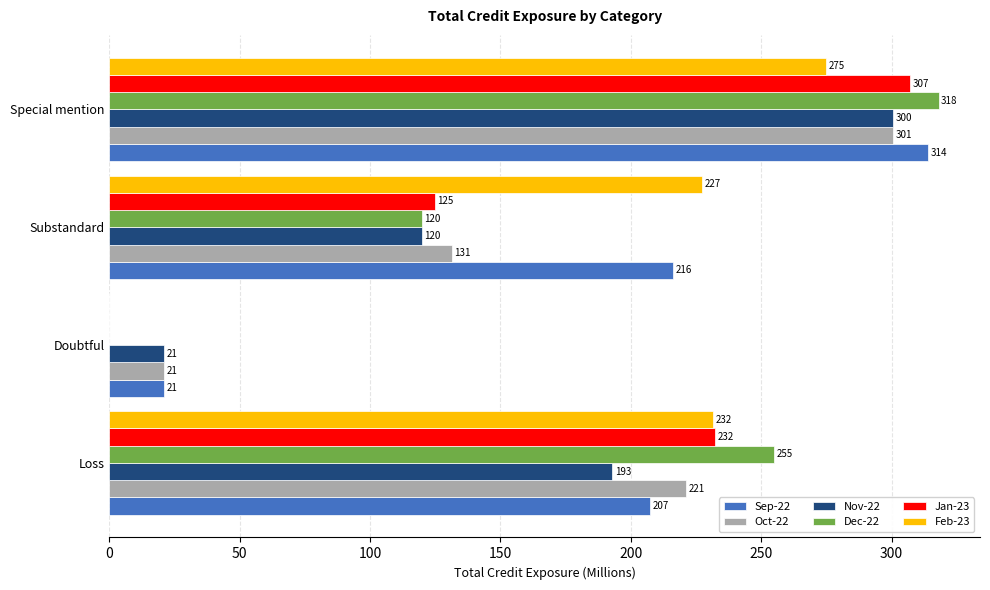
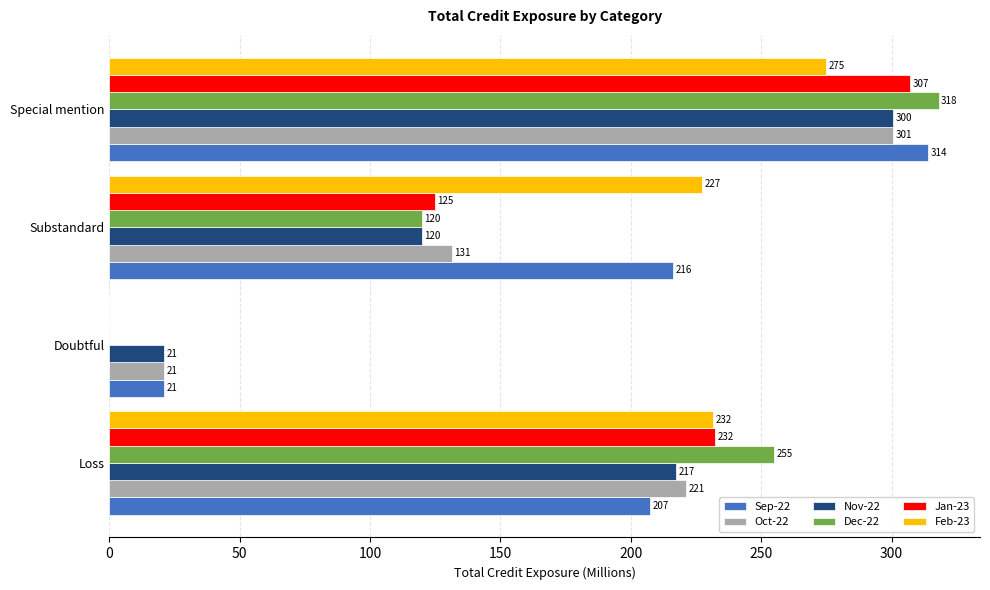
Nov-22, Loss: 193 -> 217
